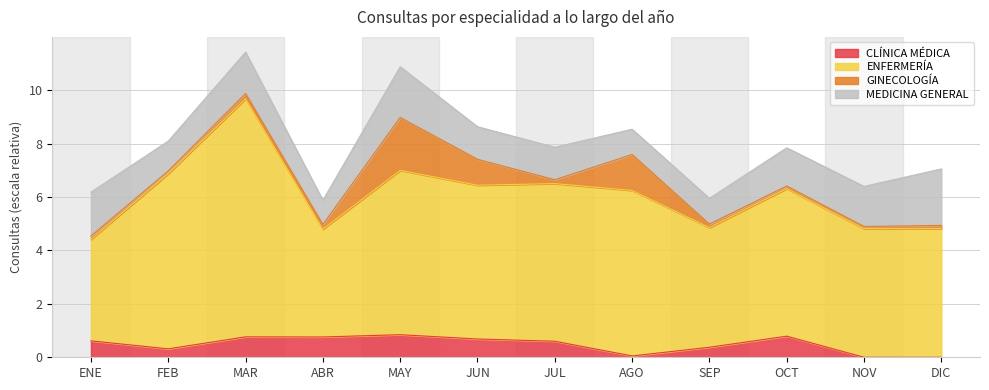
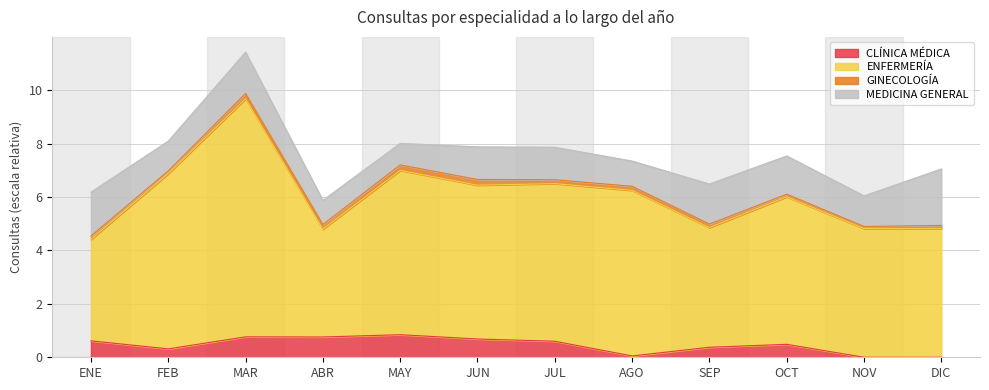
GINECOLOGÍA, MAY: 2.0 -> 0.2
MEDICINA GENERAL, MAY: 1.9 -> 0.8
GINECOLOGÍA, JUN: 1.0 -> 0.2
GINECOLOGÍA, AGO: 1.3 -> 0.2
MEDICINA GENERAL, SEP: 1.0 -> 1.5
CLÍNICA MÉDICA, OCT: 0.8 -> 0.5
MEDICINA GENERAL, NOV: 1.5 -> 1.1
